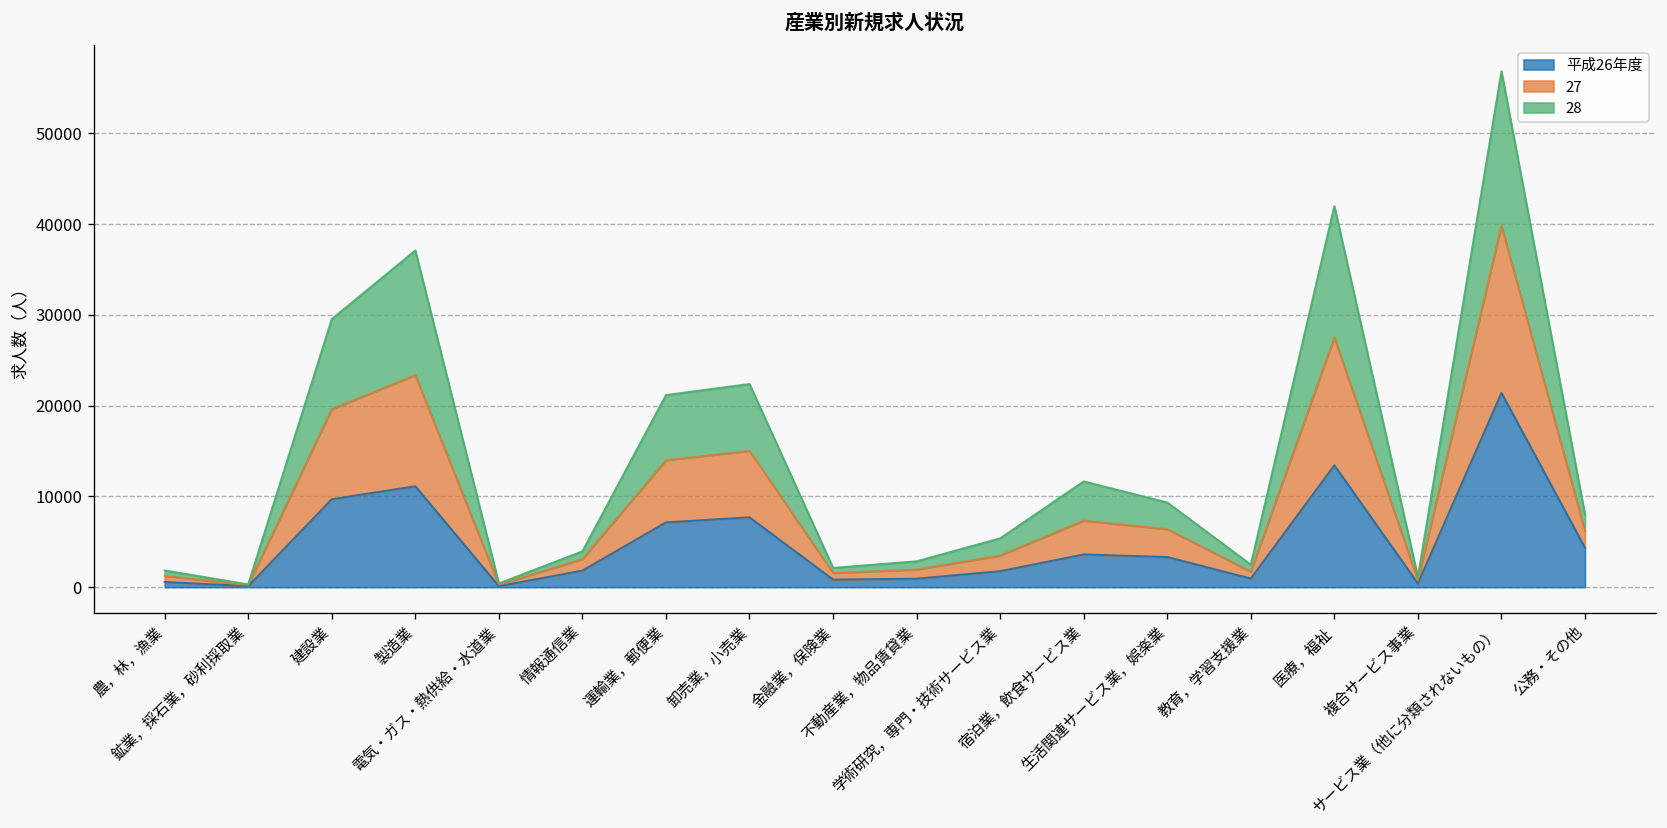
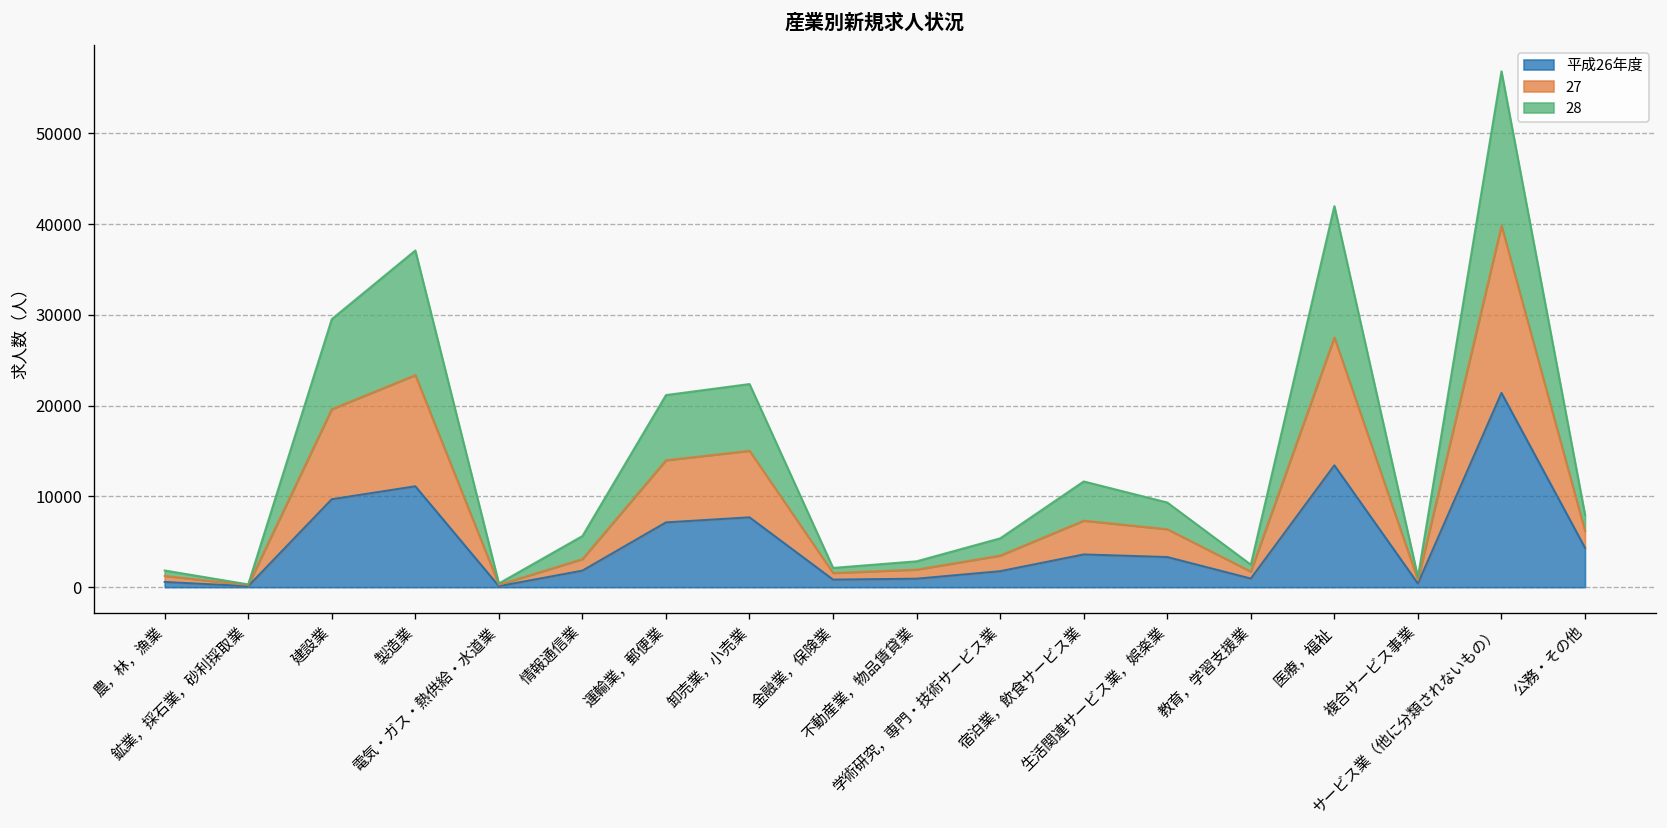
28, 情報通信業: 1000 -> 3000
